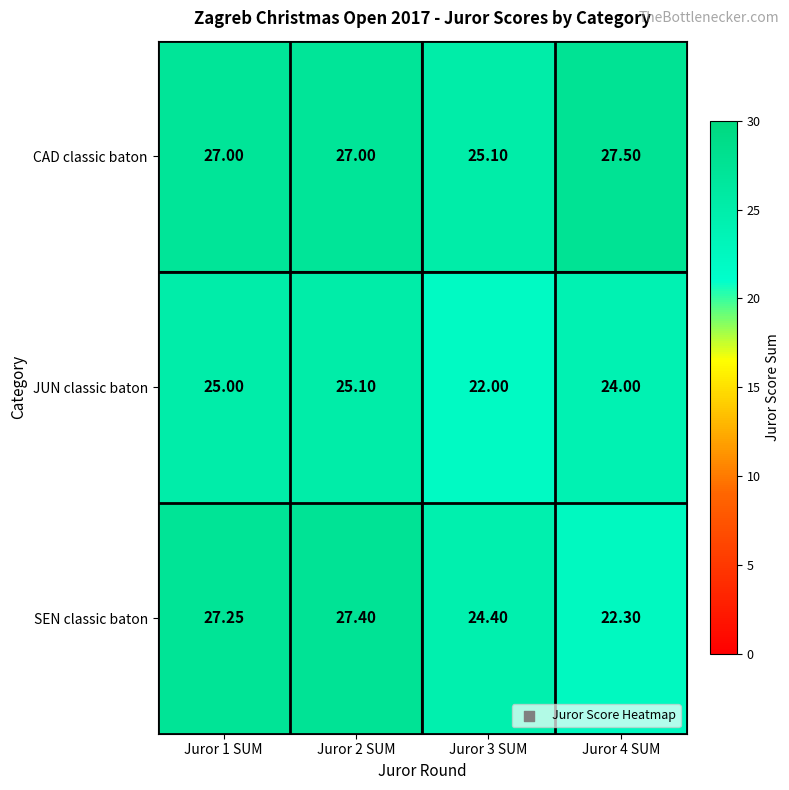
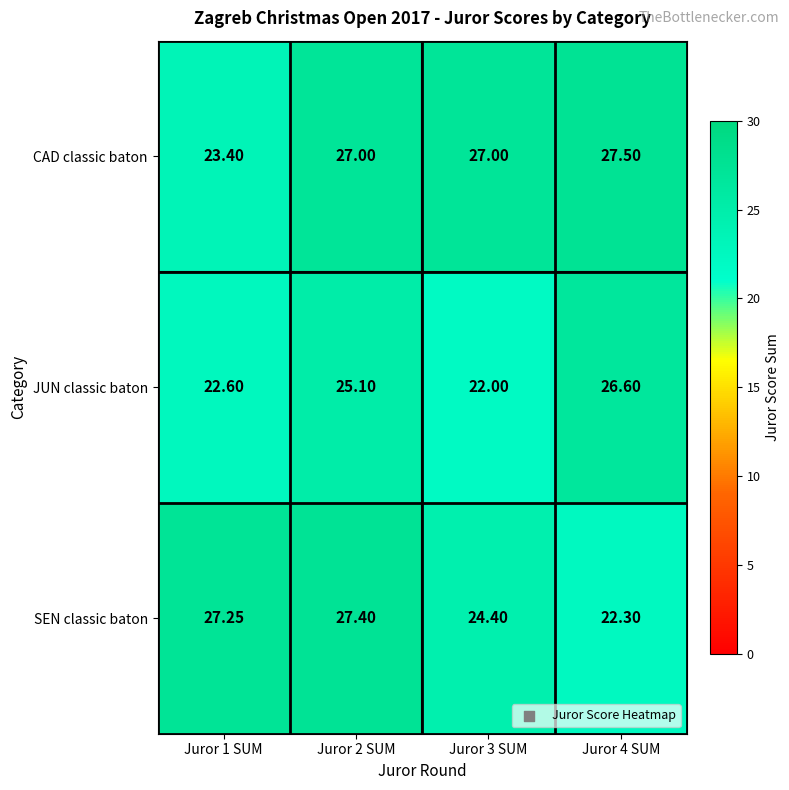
CAD classic baton, Juror 1 SUM: 27.00 -> 23.40
CAD classic baton, Juror 3 SUM: 25.10 -> 27.00
JUN classic baton, Juror 1 SUM: 25.00 -> 22.60
JUN classic baton, Juror 4 SUM: 24.00 -> 26.60
